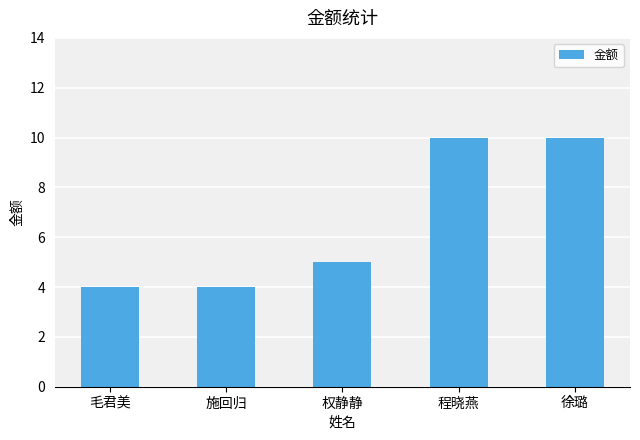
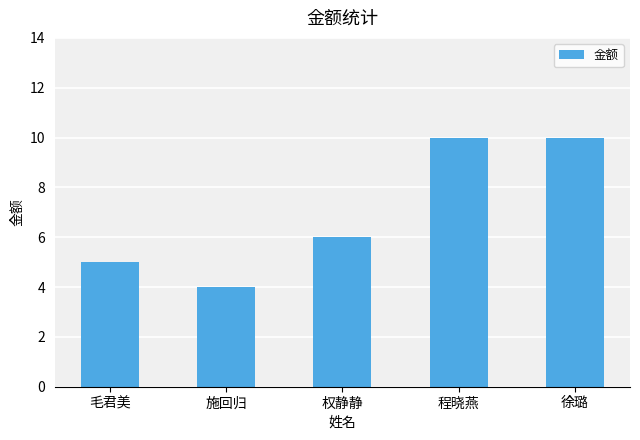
毛君美: 4 -> 5
权静静: 5 -> 6
